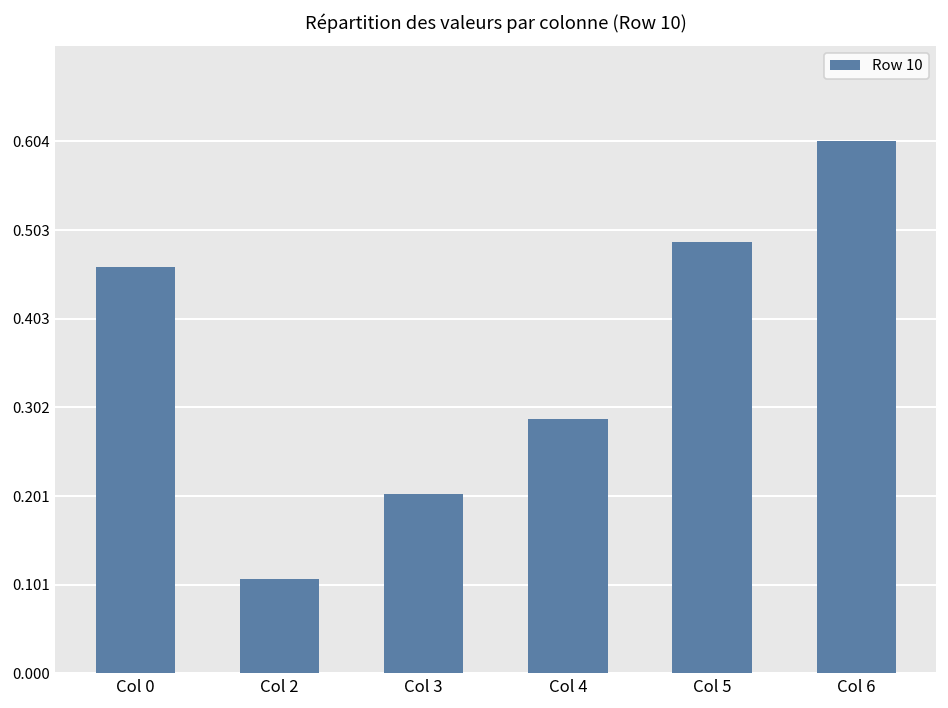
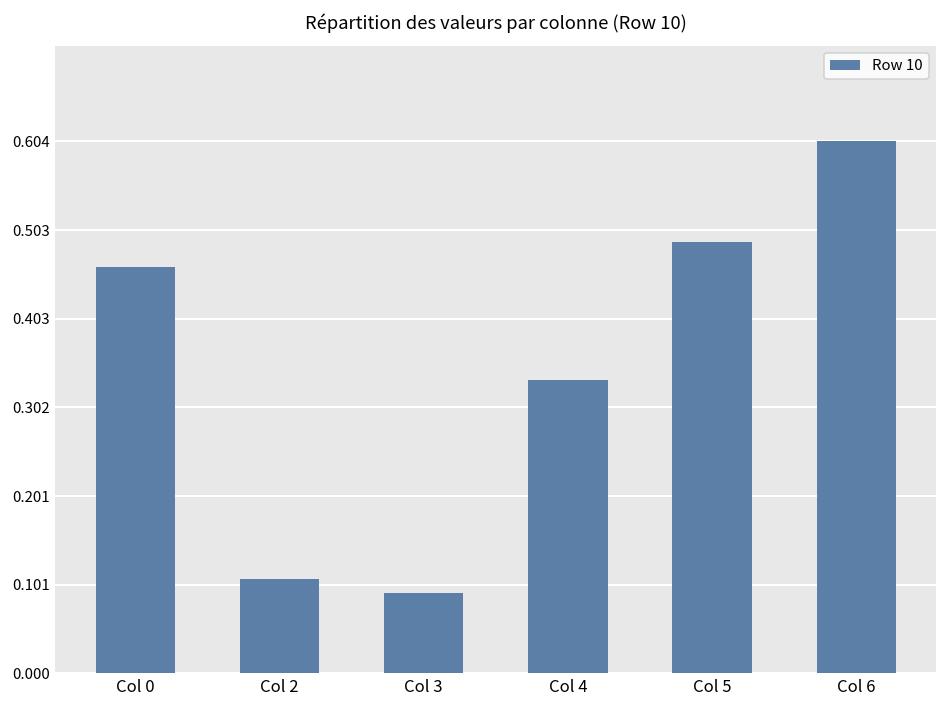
Col 3: 0.20 -> 0.09
Col 4: 0.29 -> 0.33
